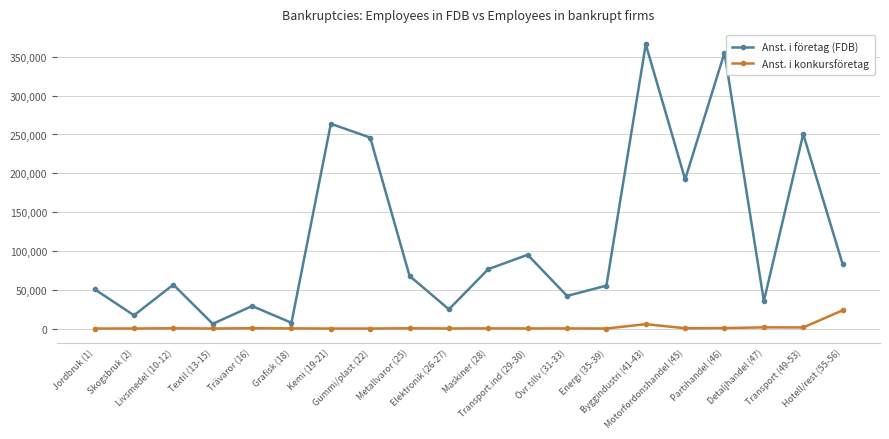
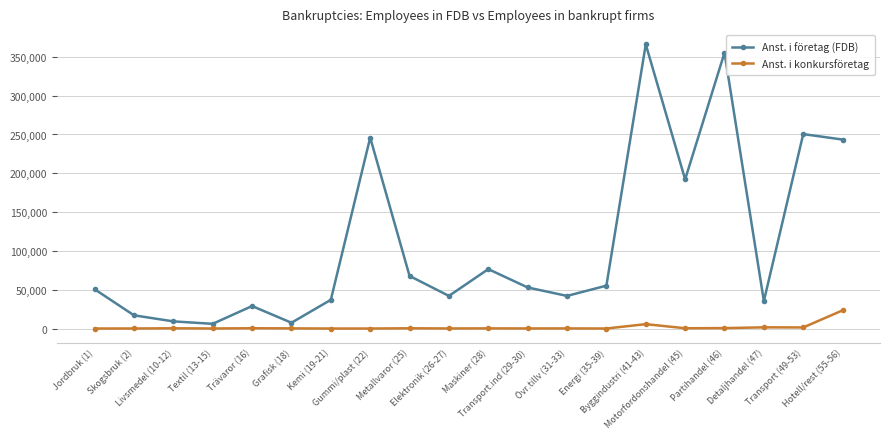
Anst. i företag (FDB), Livsmedel (10-12): 60,000 -> 10,000
Anst. i företag (FDB), Kemi (19-21): 260,000 -> 40,000
Anst. i företag (FDB), Elektronik (26-27): 20,000 -> 40,000
Anst. i företag (FDB), Transport.ind (29-30): 90,000 -> 50,000
Anst. i företag (FDB), Hotell/rest (55-56): 80,000 -> 240,000
